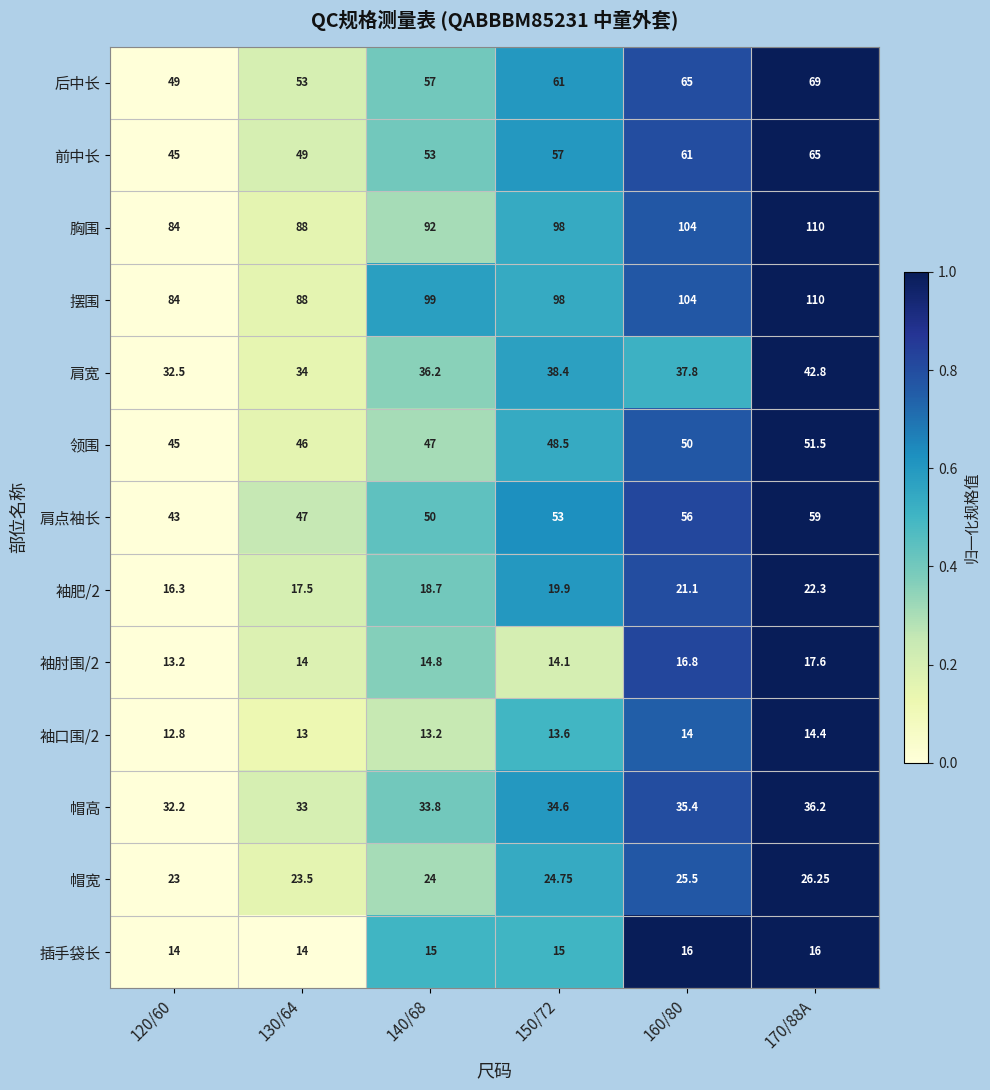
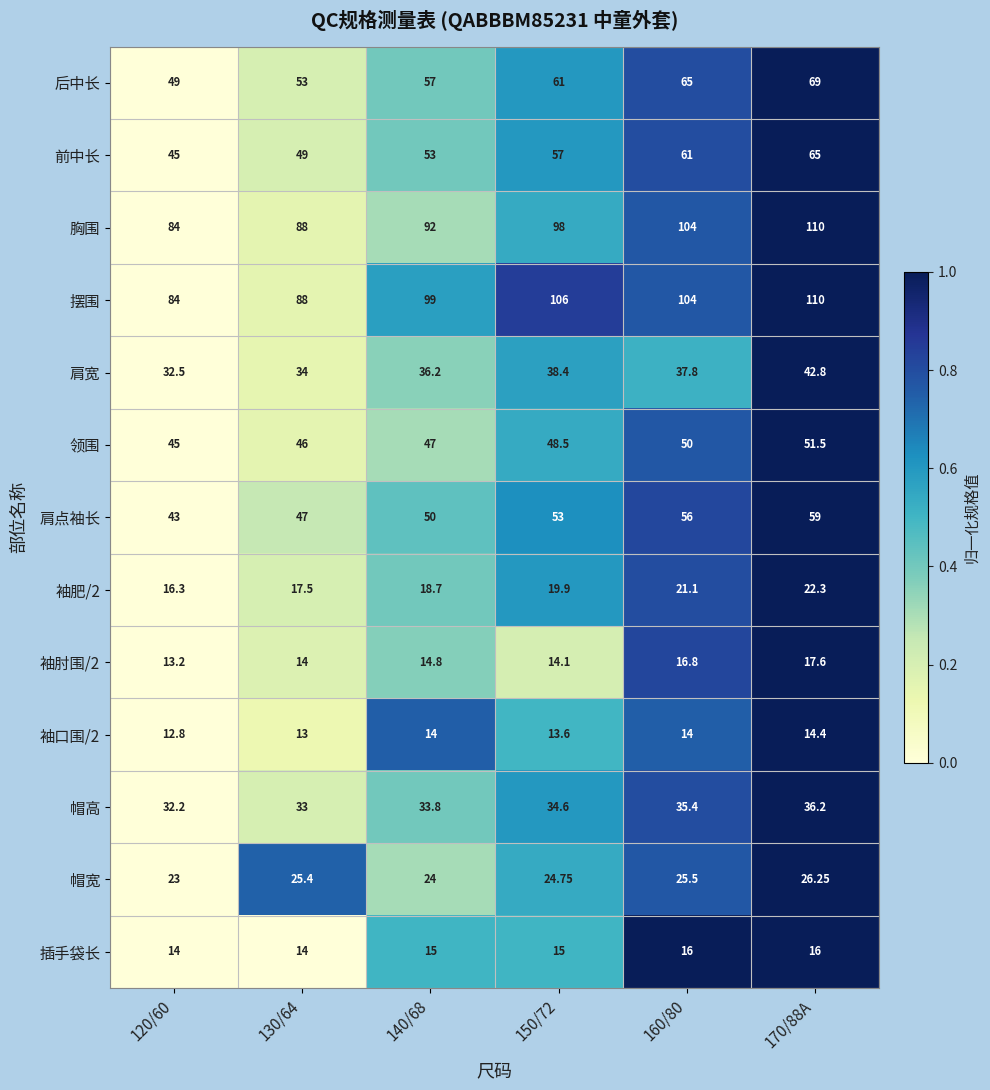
摆围, 150/72: 98 -> 106
袖口围/2, 140/68: 13.2 -> 14
帽宽, 130/64: 23.5 -> 25.4
